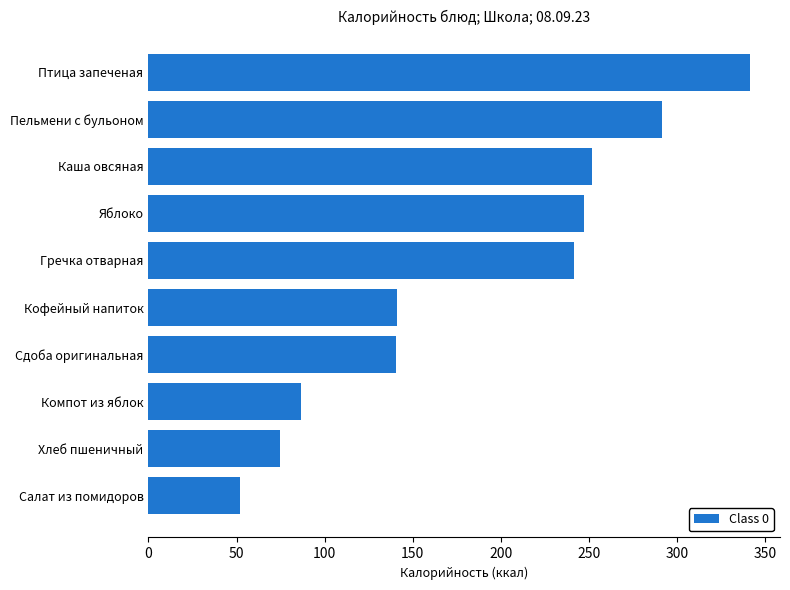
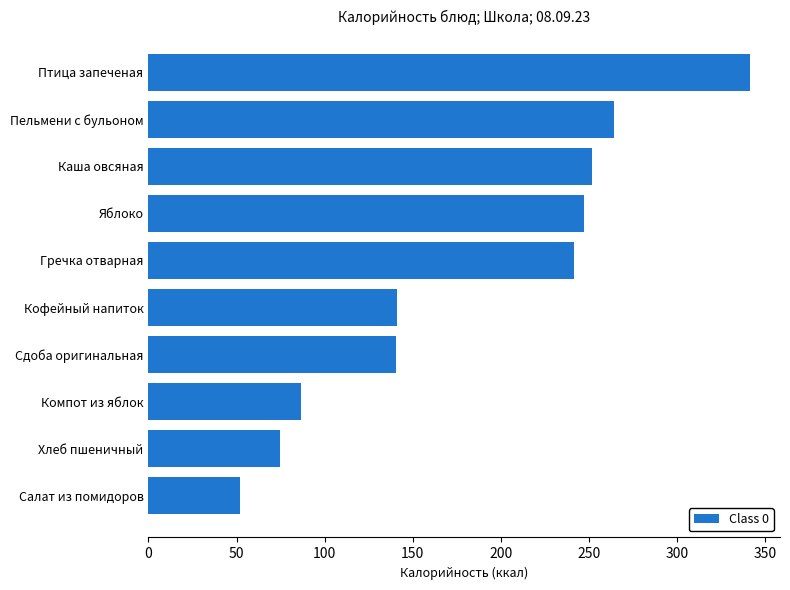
Пельмени с бульоном: 291 -> 264
